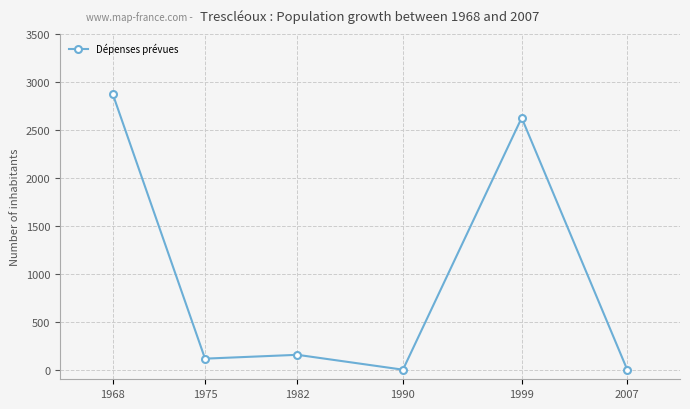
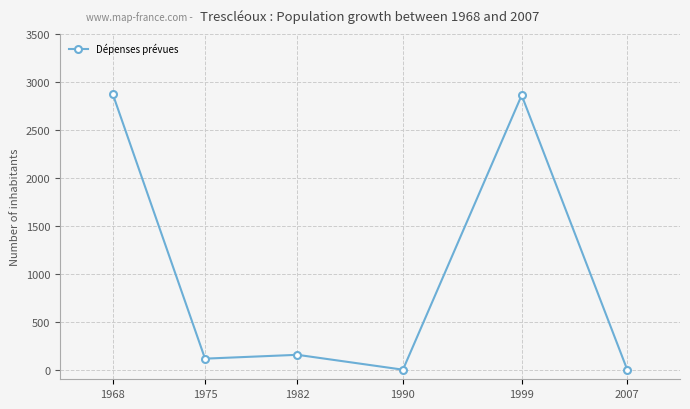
1999: 2600 -> 2900
